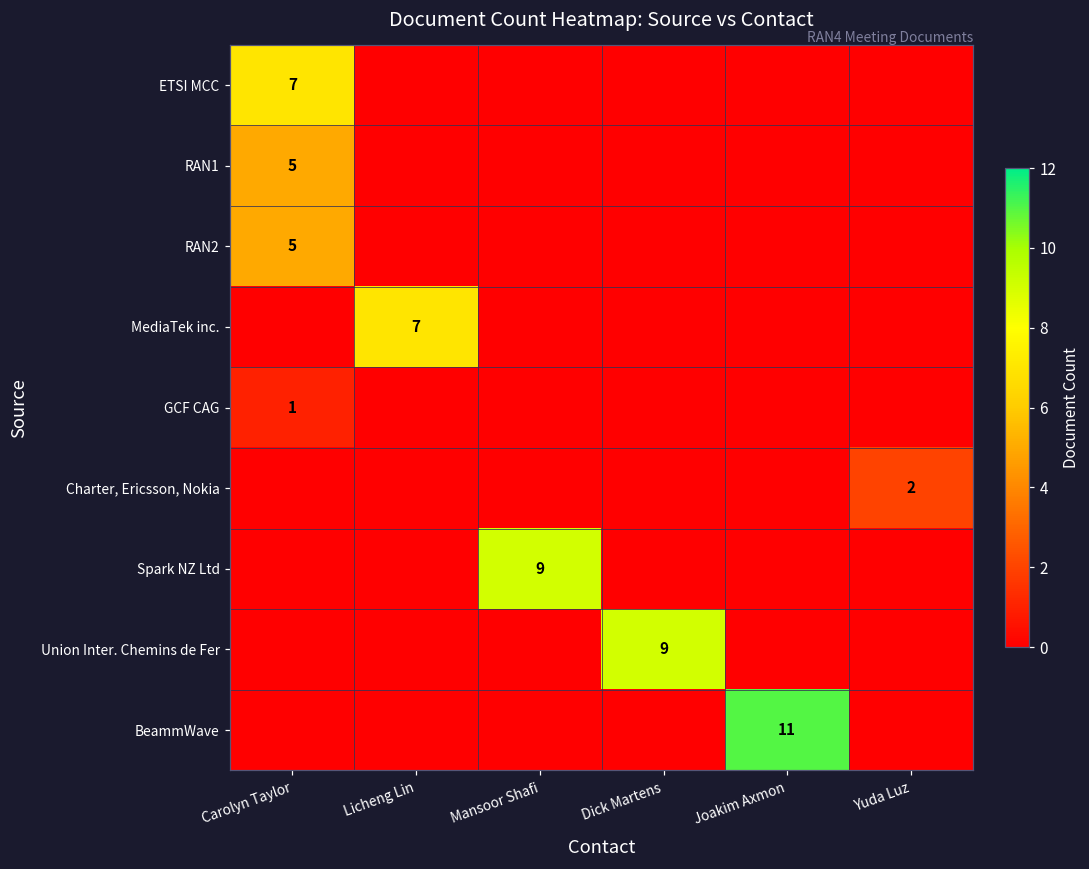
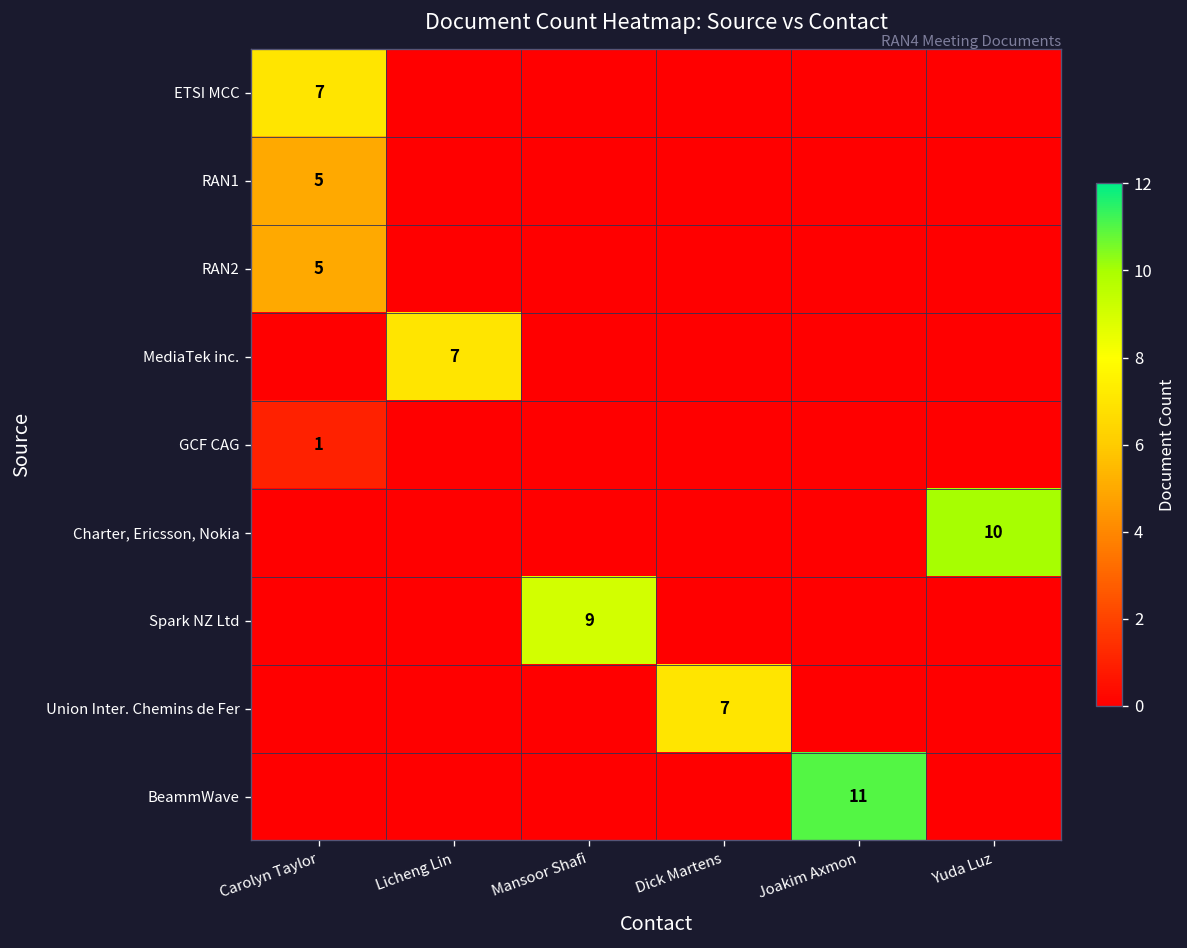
Charter, Ericsson, Nokia, Yuda Luz: 2 -> 10
Union Inter. Chemins de Fer, Dick Martens: 9 -> 7
